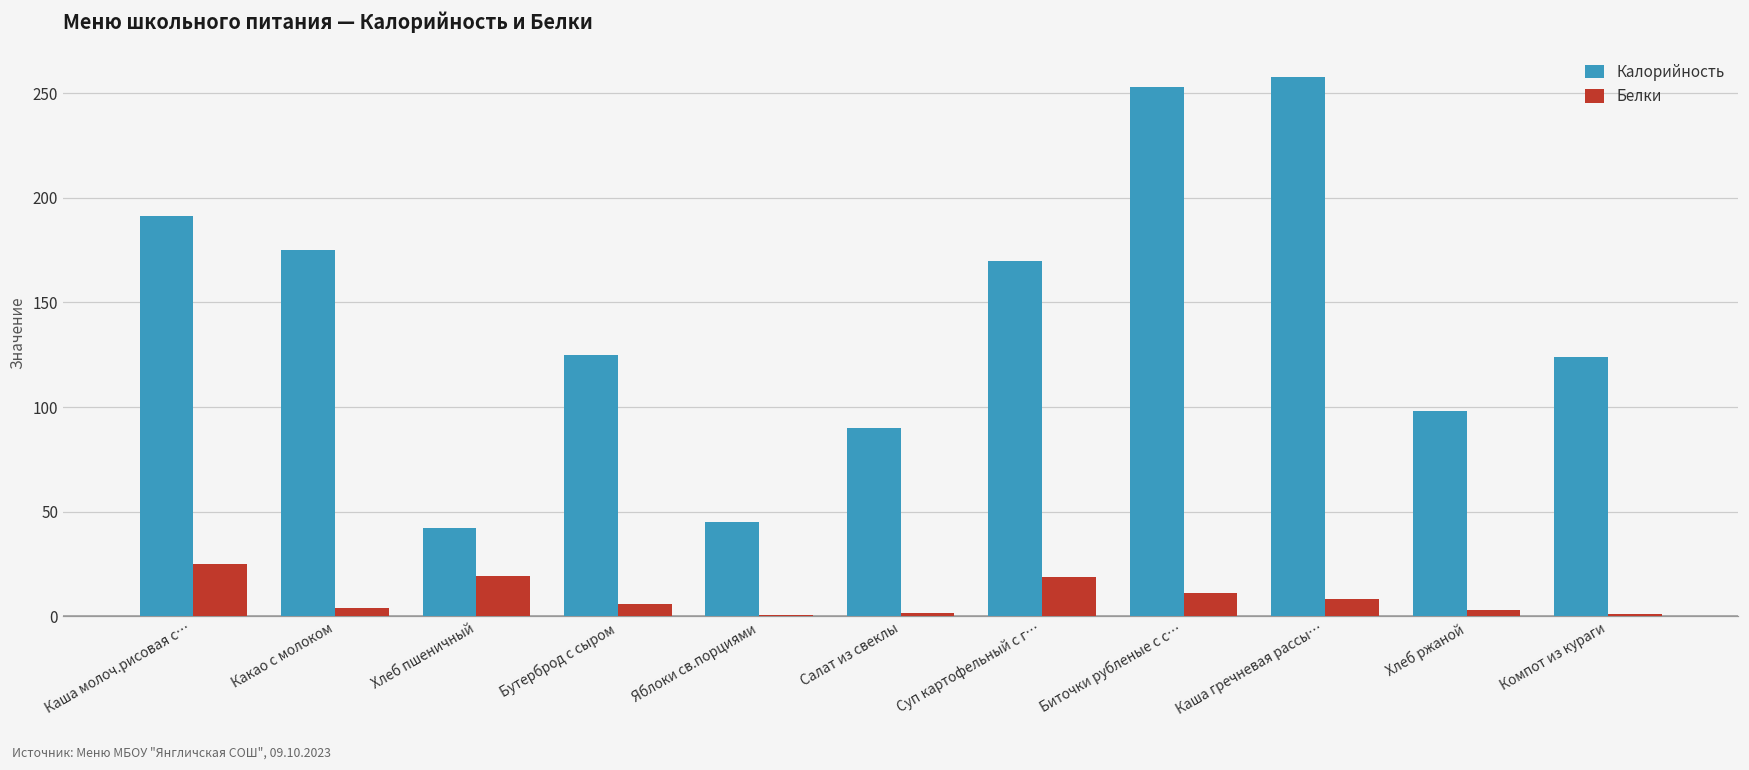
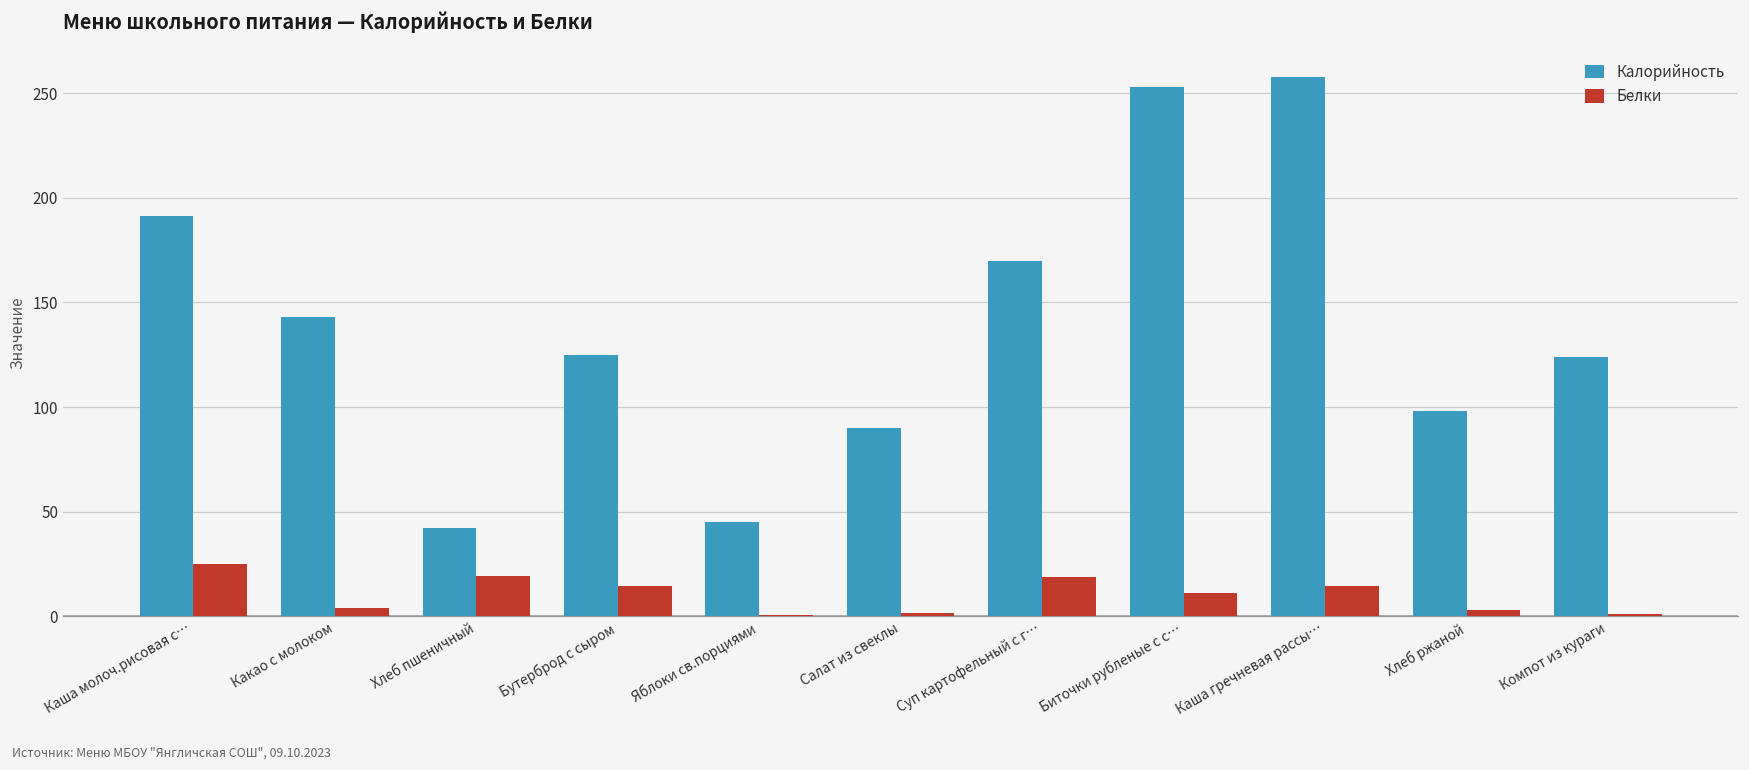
Калорийность, Какао с молоком: 175 -> 143
Белки, Бутерброд с сыром: 6 -> 15
Белки, Каша гречневая рассы…: 8 -> 14
